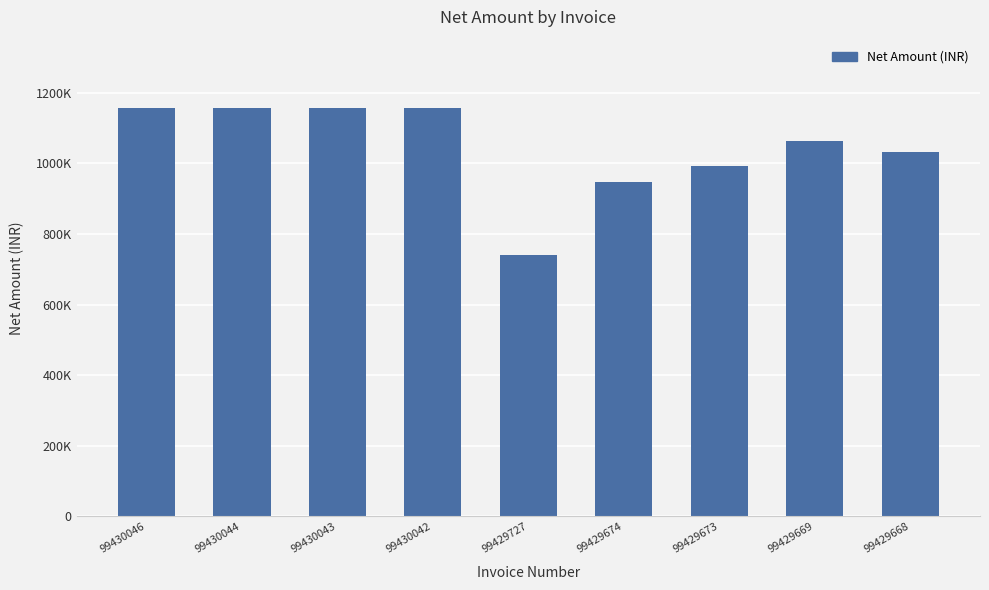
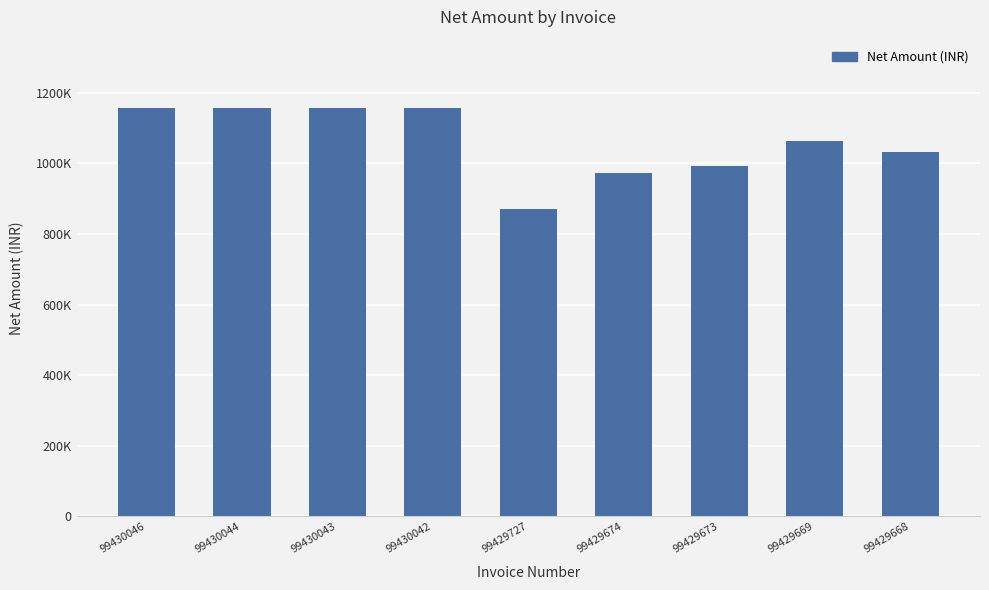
99429727: 740000 -> 870000
99429674: 950000 -> 970000
